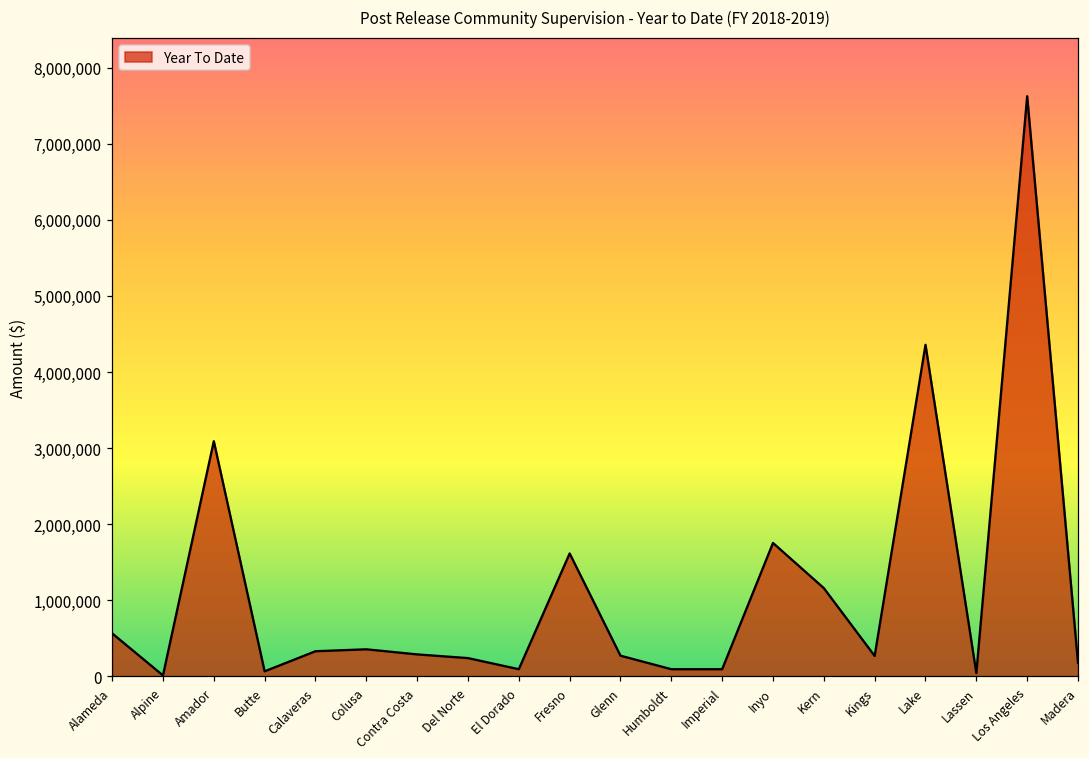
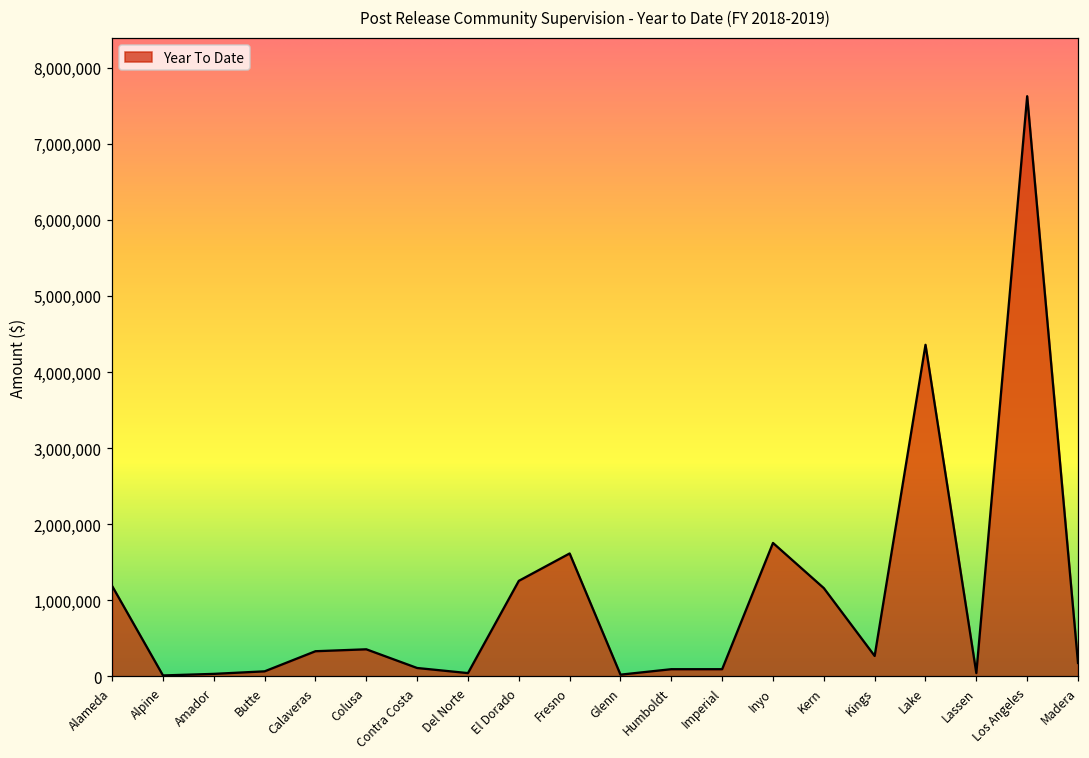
Alameda: 600,000 -> 1,200,000
Amador: 3,100,000 -> 0
Contra Costa: 300,000 -> 100,000
Del Norte: 200,000 -> 0
El Dorado: 100,000 -> 1,300,000
Glenn: 300,000 -> 0
